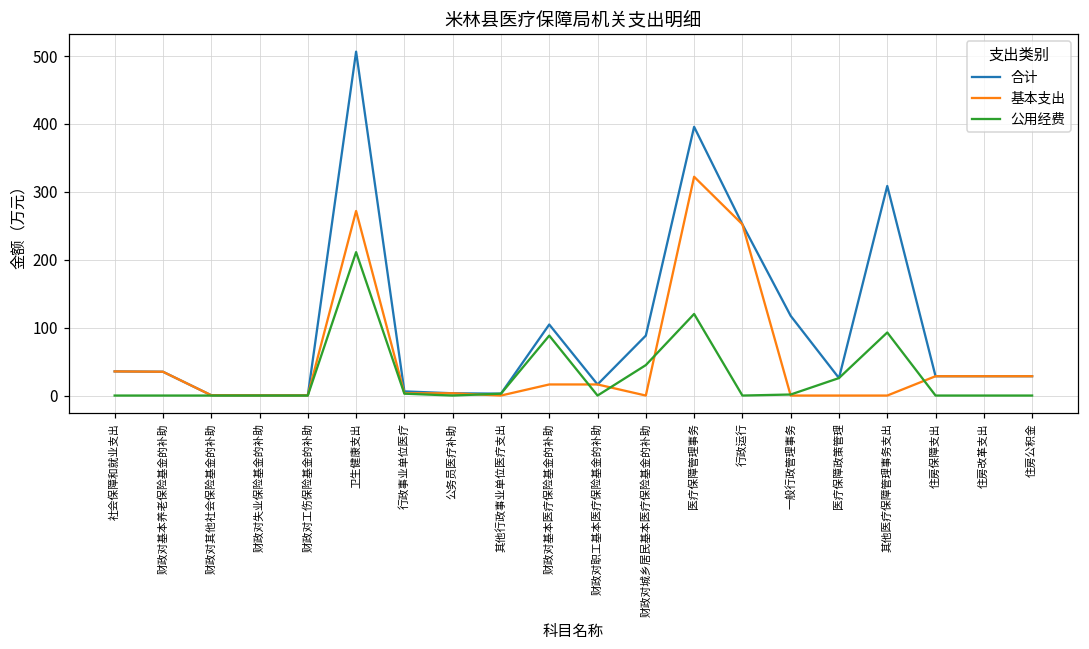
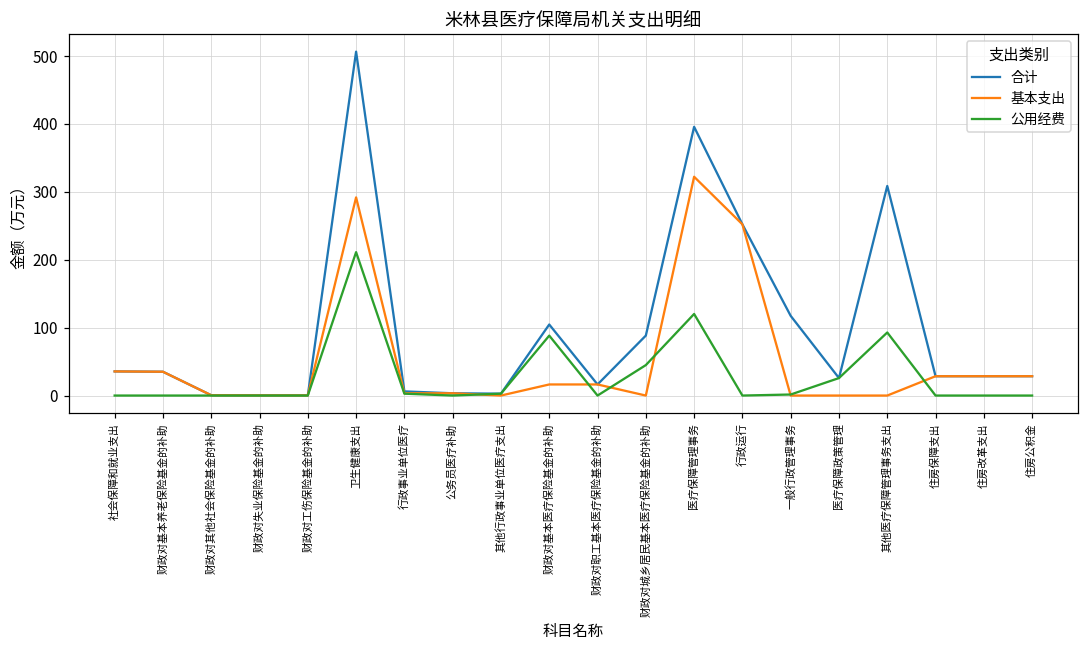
基本支出, 卫生健康支出: 270 -> 290
